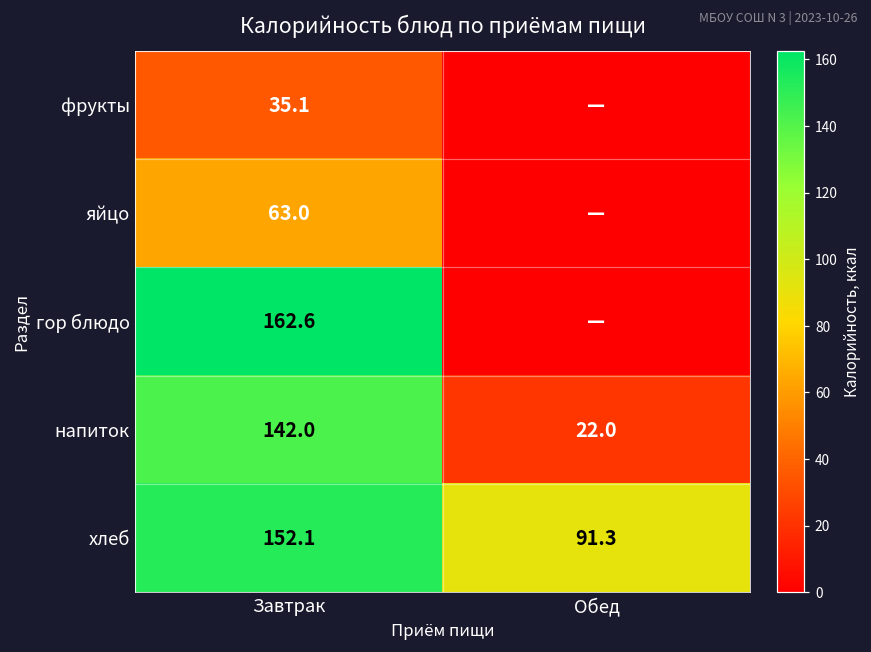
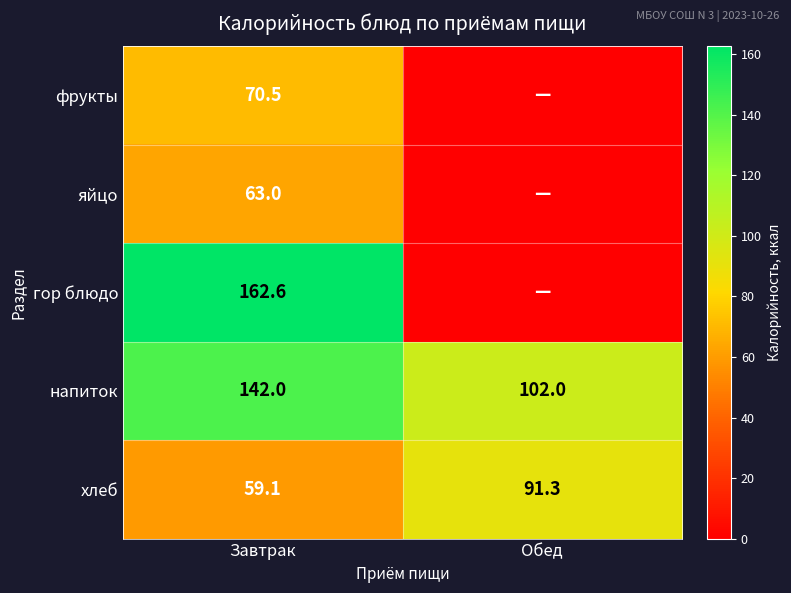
фрукты, Завтрак: 35.1 -> 70.5
напиток, Обед: 22.0 -> 102.0
хлеб, Завтрак: 152.1 -> 59.1
